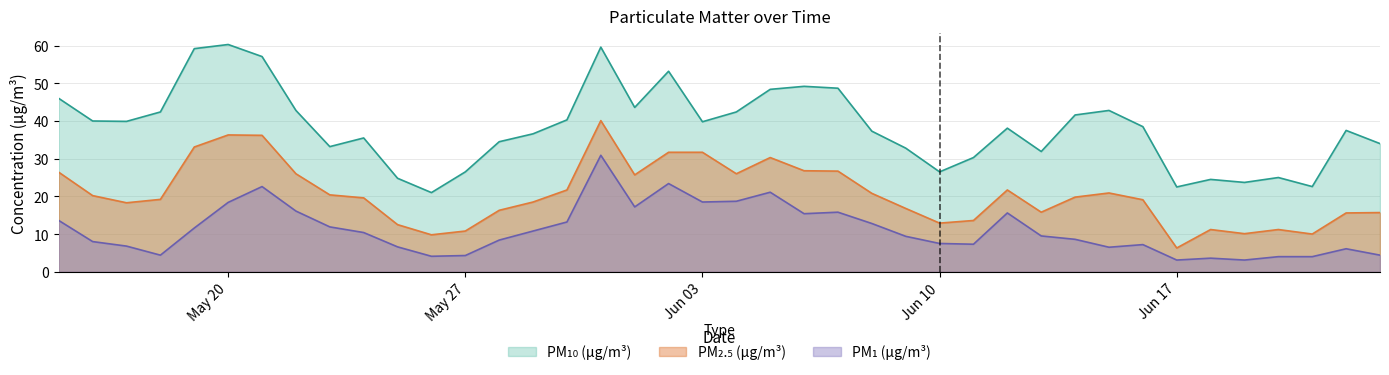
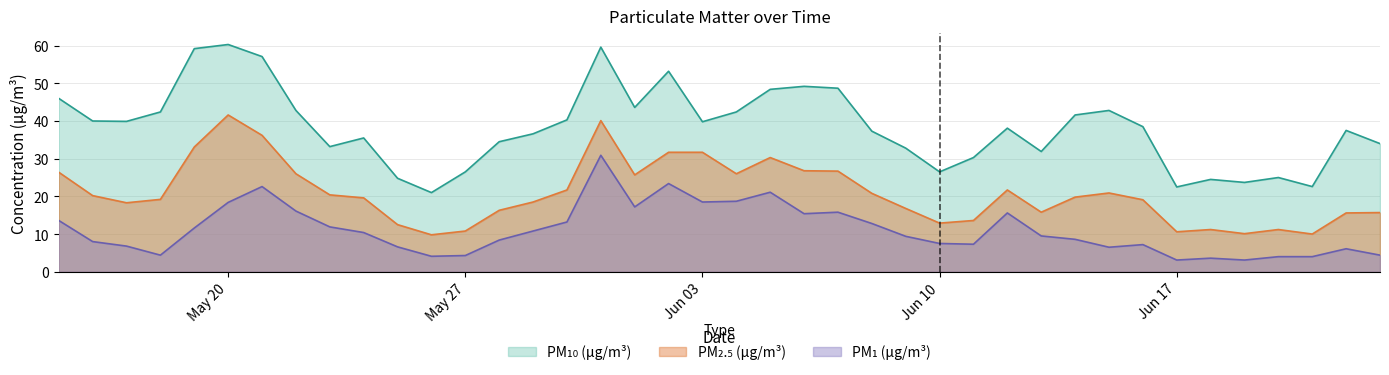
PM₂.₅ (μg/m³), May 20: 36 -> 42
PM₂.₅ (μg/m³), Jun 17: 6 -> 11
